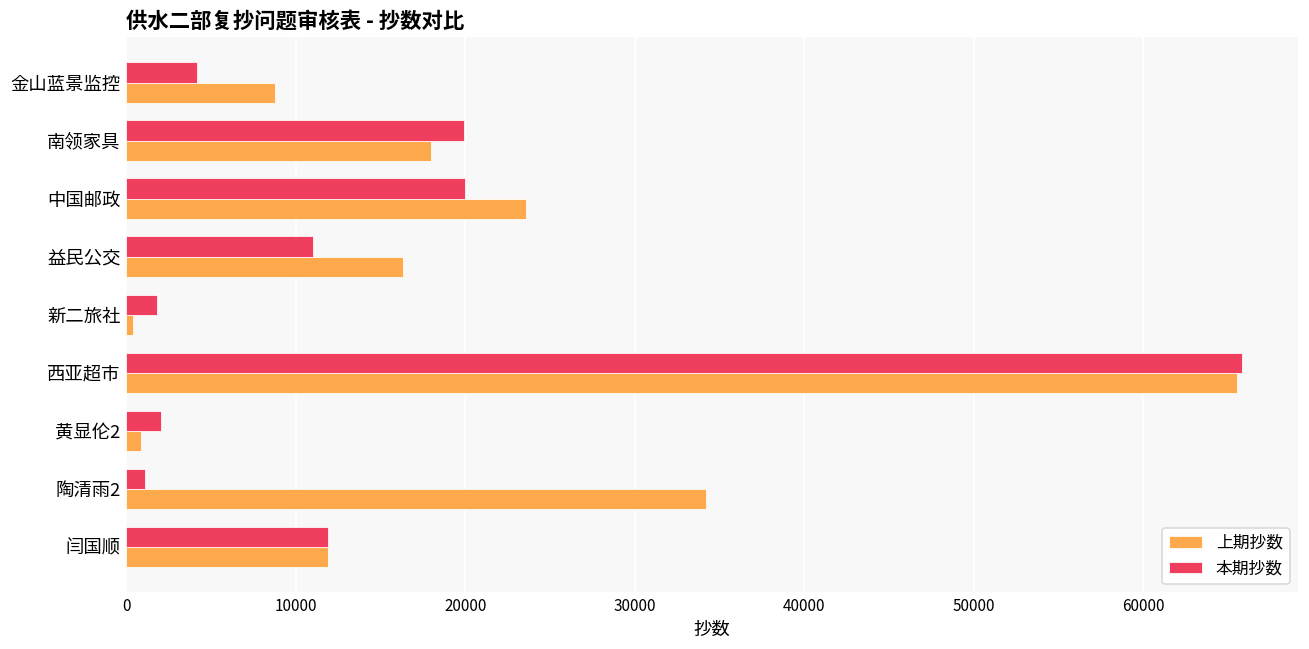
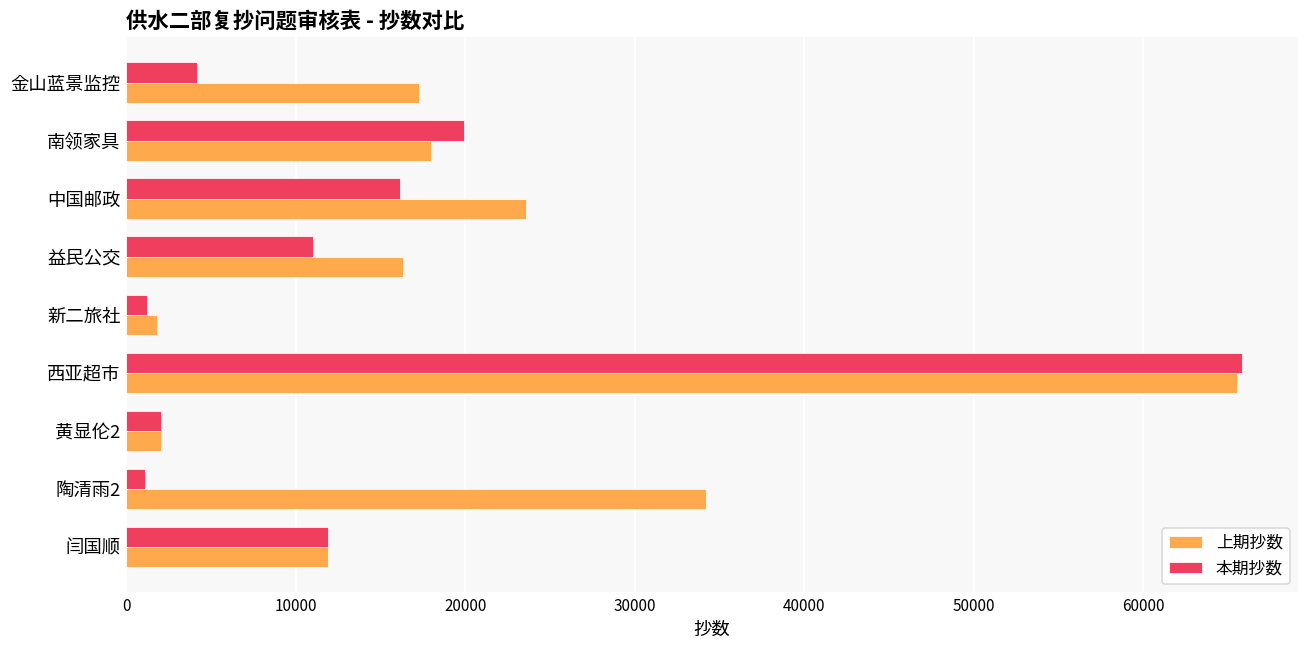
上期抄数, 金山蓝景监控: 8800 -> 17300
本期抄数, 中国邮政: 20000 -> 16200
本期抄数, 新二旅社: 1800 -> 1200
上期抄数, 新二旅社: 400 -> 1800
上期抄数, 黄显伦2: 900 -> 2100
